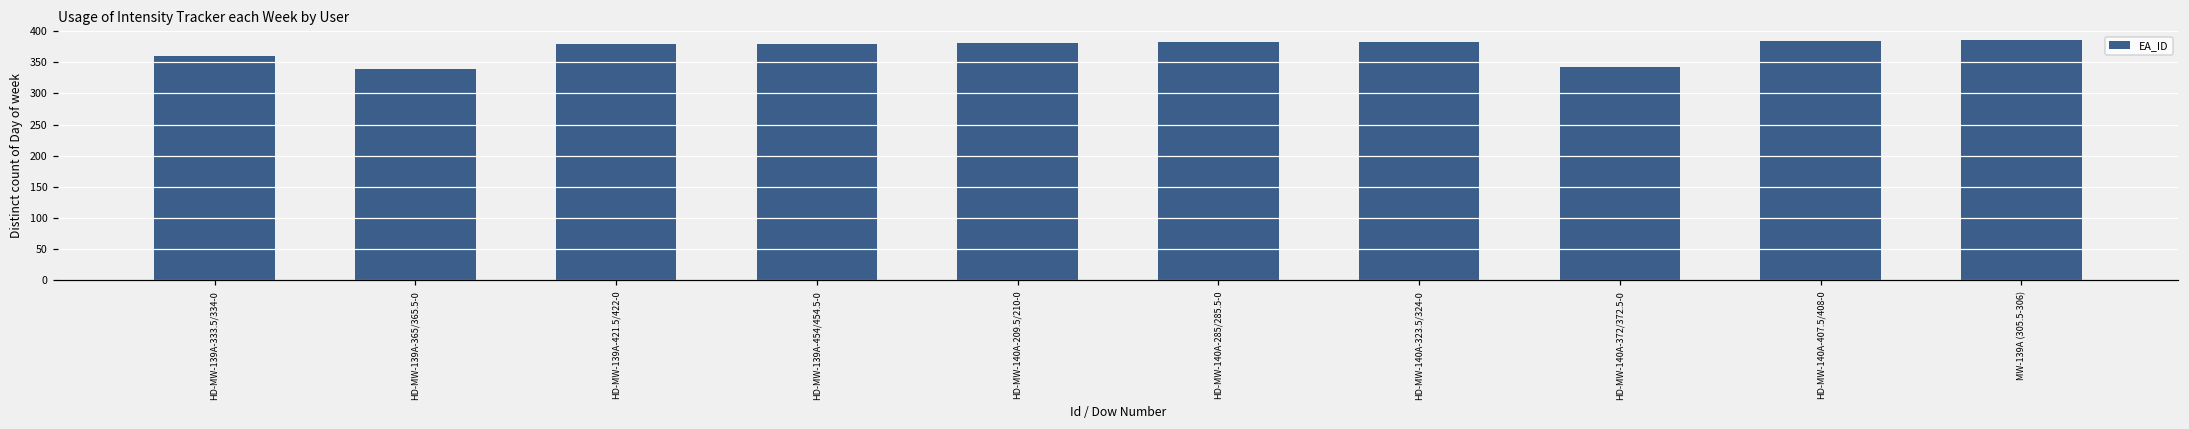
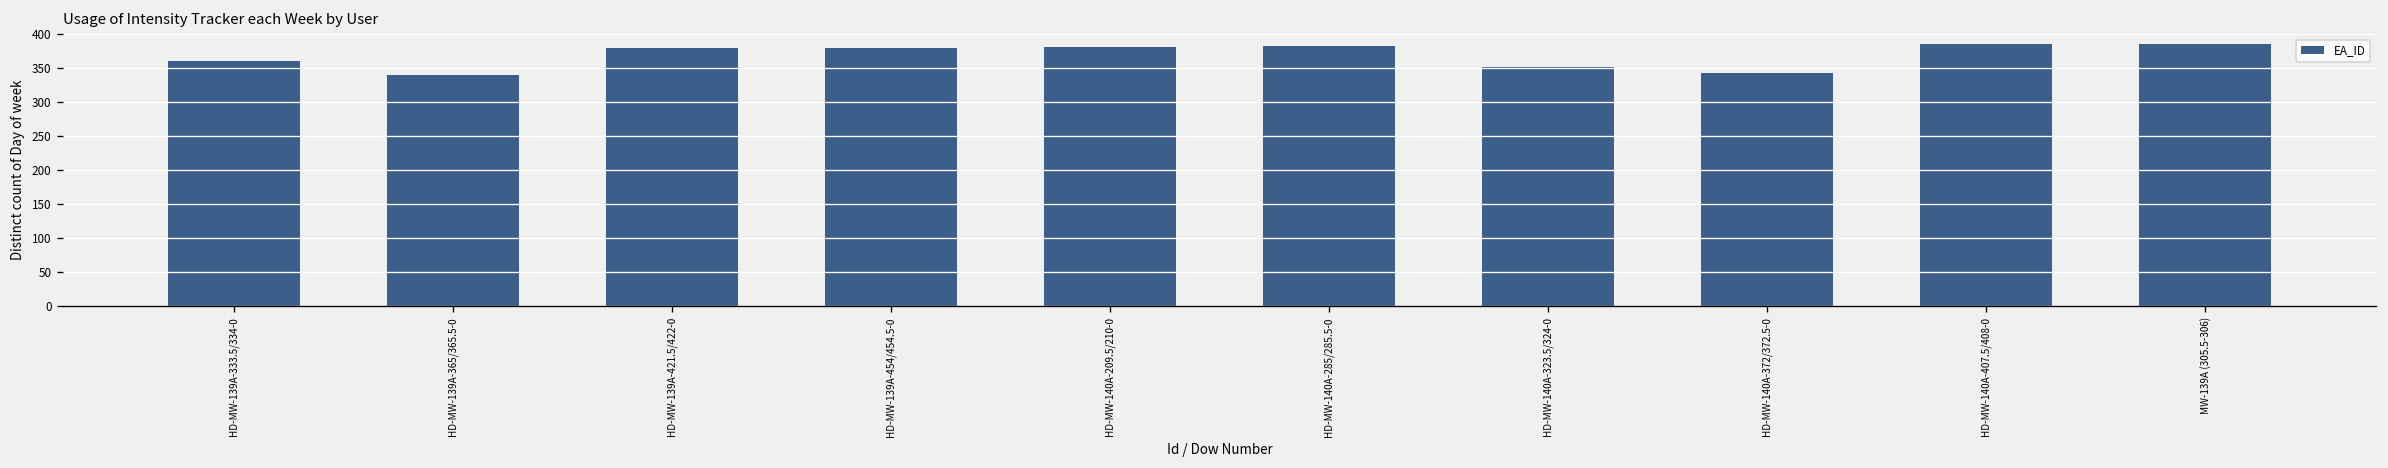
HD-MW-140A-323.5/324-0: 380 -> 350
